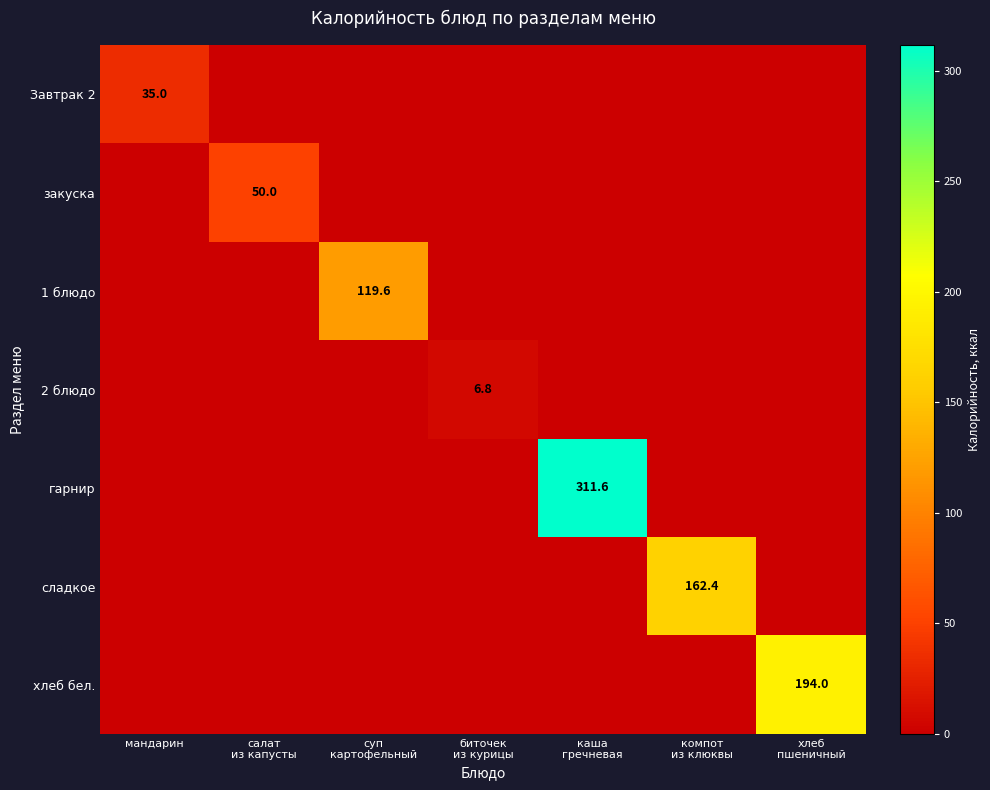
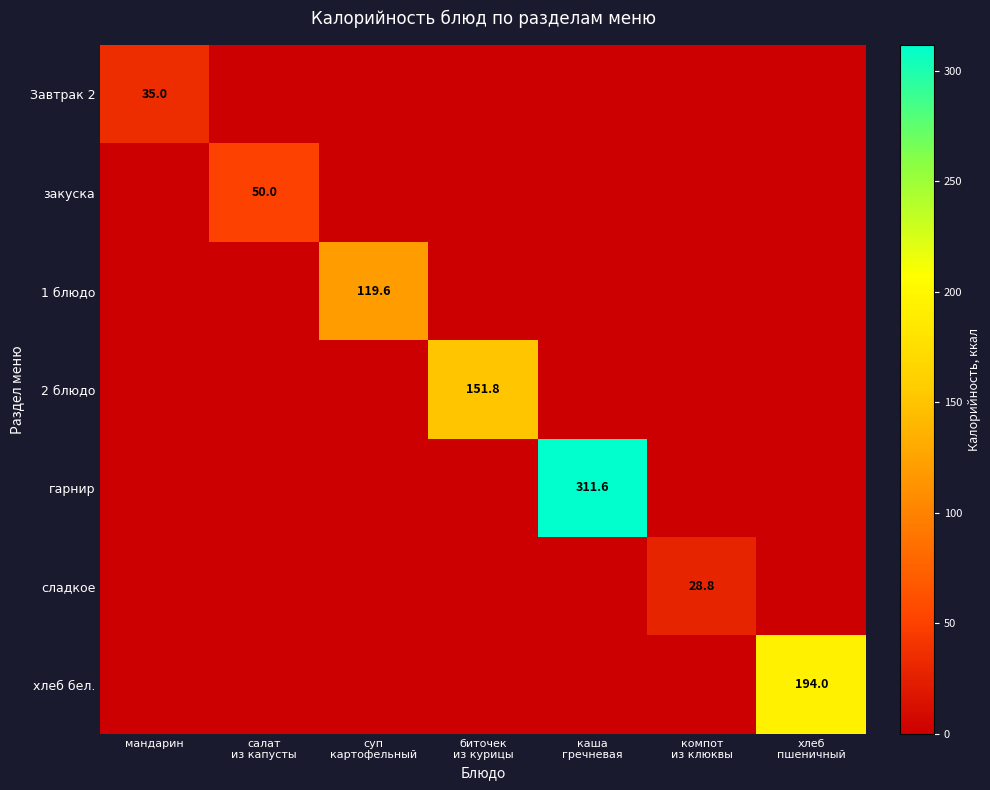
2 блюдо, биточек из курицы: 6.8 -> 151.8
сладкое, компот из клюквы: 162.4 -> 28.8
